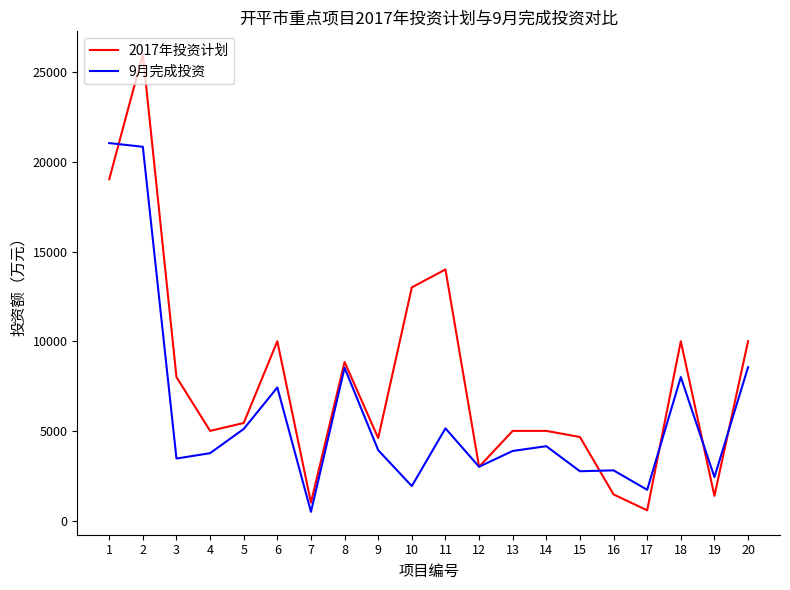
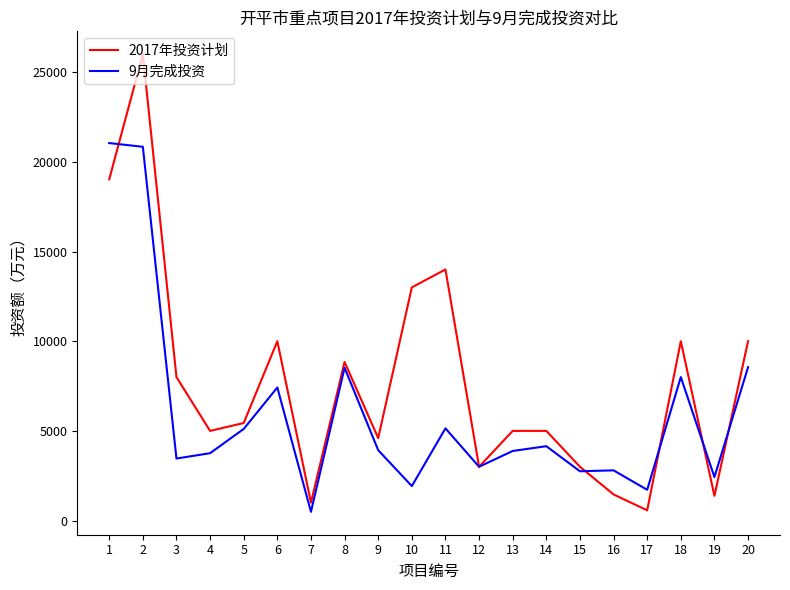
2017年投资计划, 15: 4700 -> 3000
